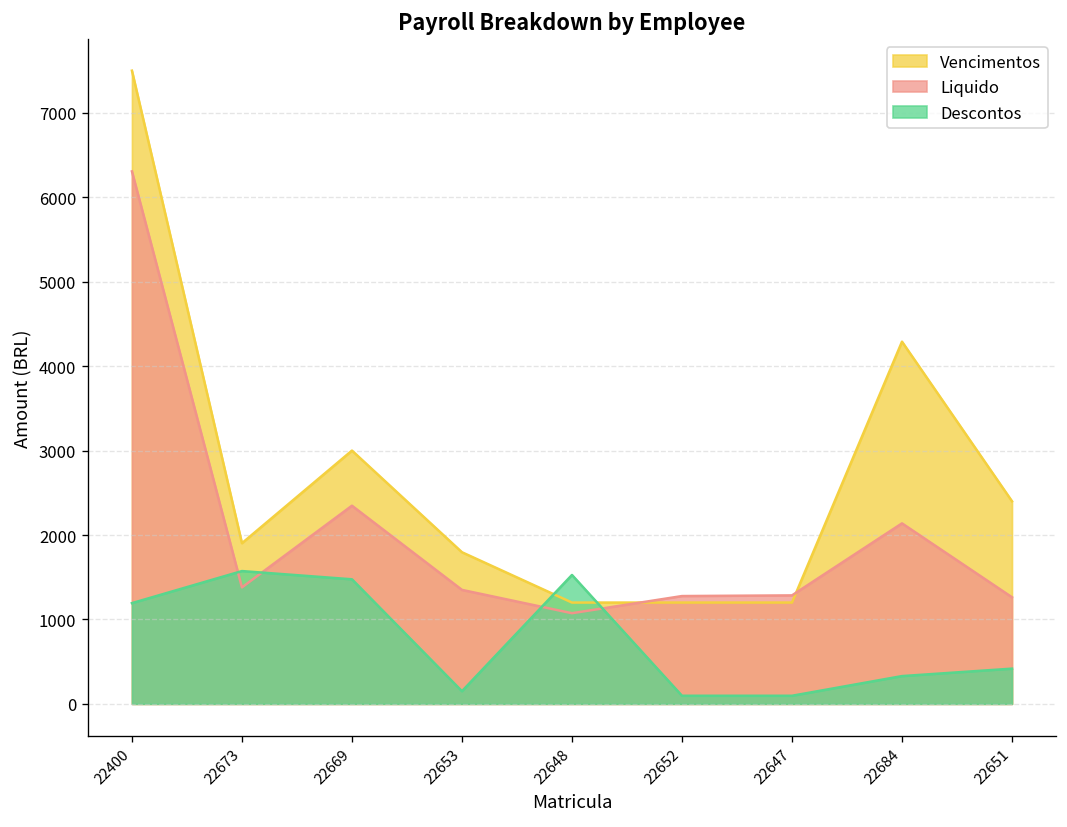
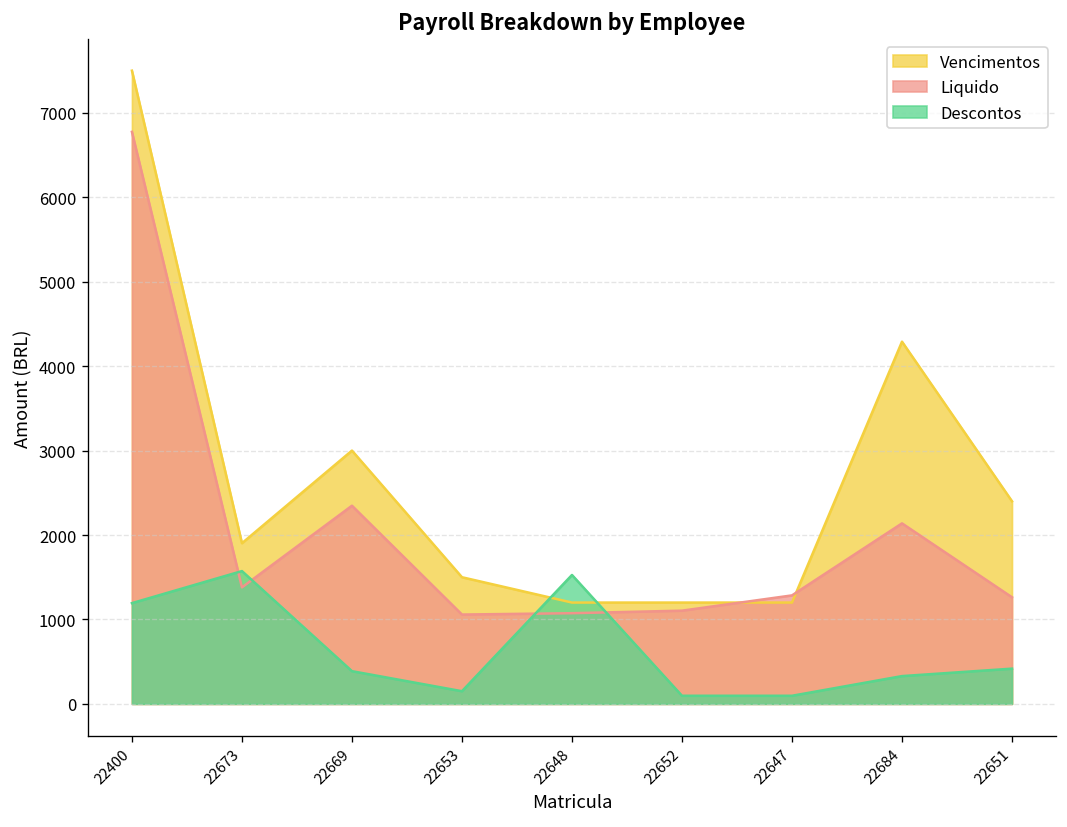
Liquido, 22400: 6300 -> 6800
Descontos, 22669: 1500 -> 400
Vencimentos, 22653: 1800 -> 1500
Liquido, 22653: 1400 -> 1100
Liquido, 22652: 1300 -> 1100
